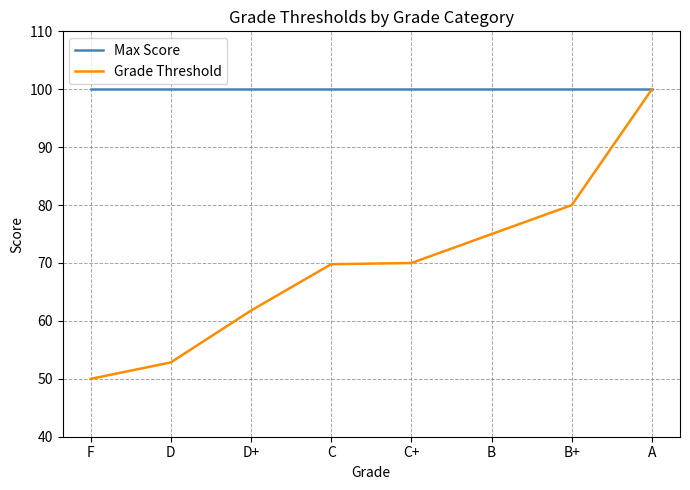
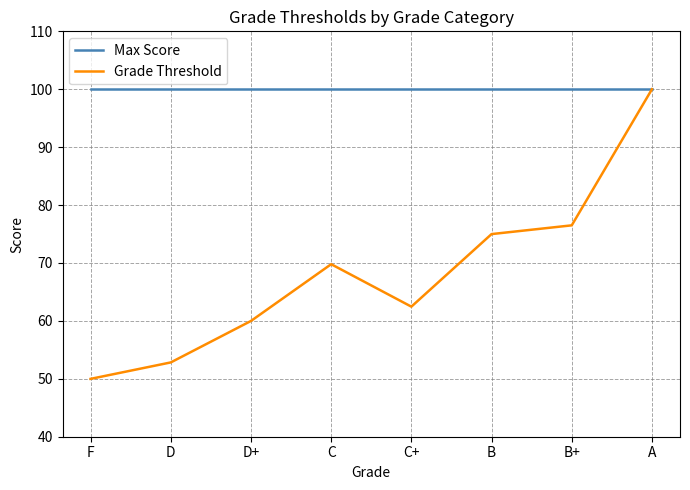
Grade Threshold, D+: 62 -> 60
Grade Threshold, C+: 70 -> 62
Grade Threshold, B+: 80 -> 77
